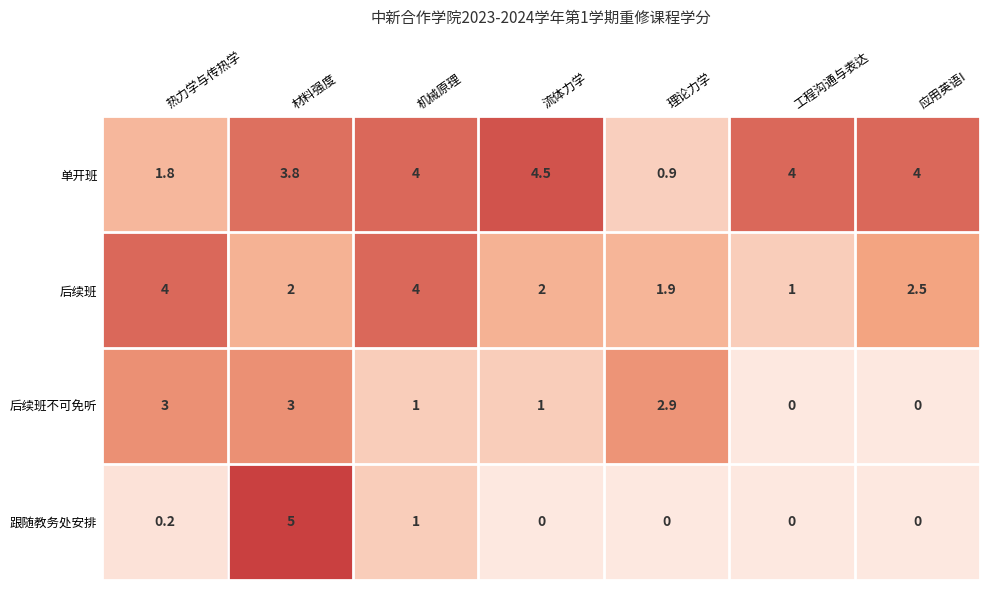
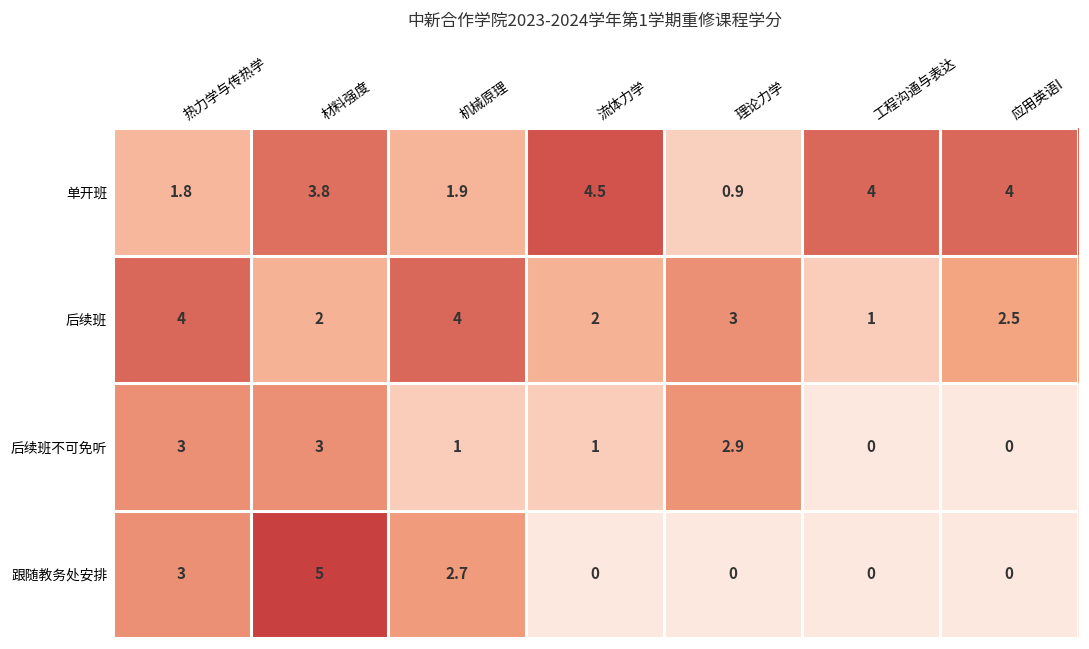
单开班, 机械原理: 4 -> 1.9
后续班, 理论力学: 1.9 -> 3
跟随教务处安排, 热力学与传热学: 0.2 -> 3
跟随教务处安排, 机械原理: 1 -> 2.7
